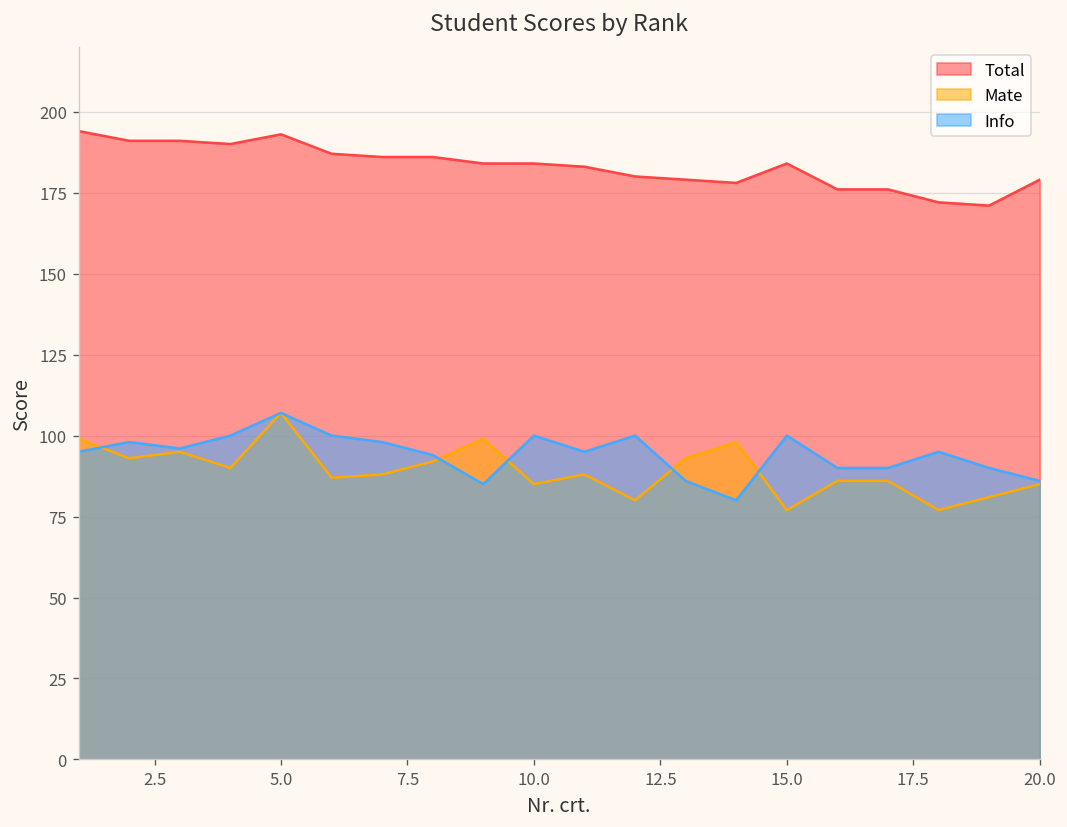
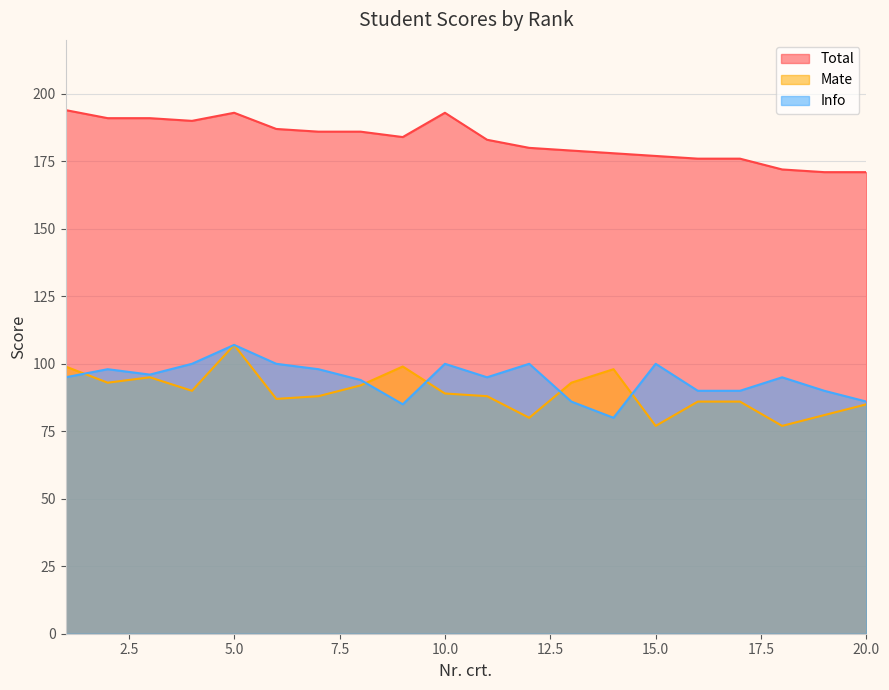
Total, 10.0: 184 -> 193
Mate, 10.0: 85 -> 89
Total, 15.0: 184 -> 177
Total, 20.0: 179 -> 171
